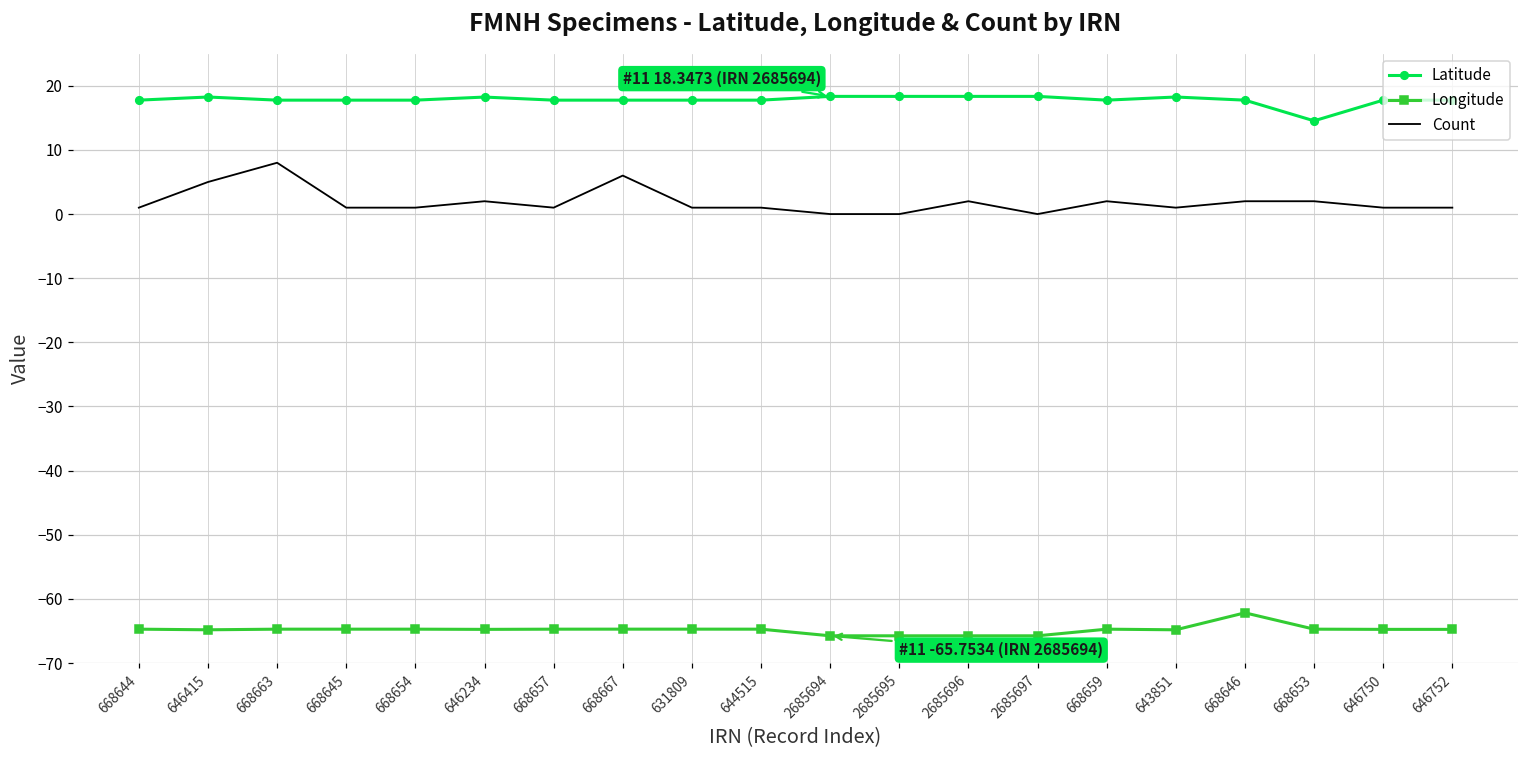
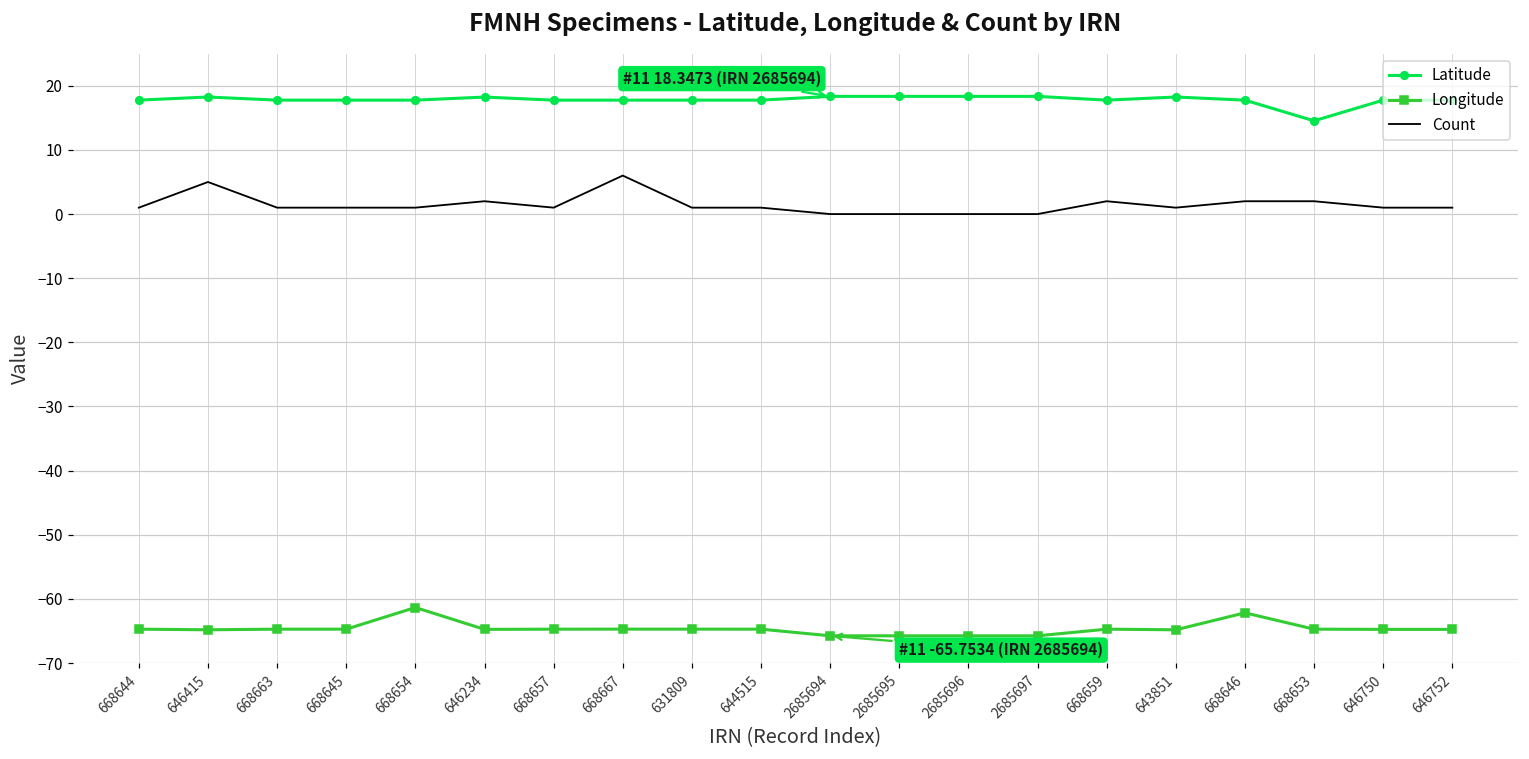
Count, 668663: 8 -> 1
Longitude, 668654: -65 -> -61
Count, 2685696: 2 -> 0
